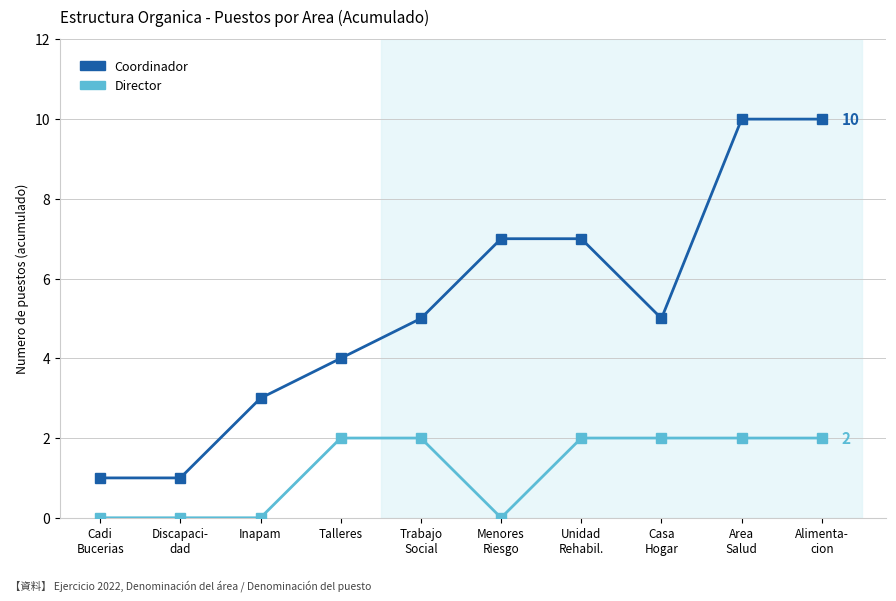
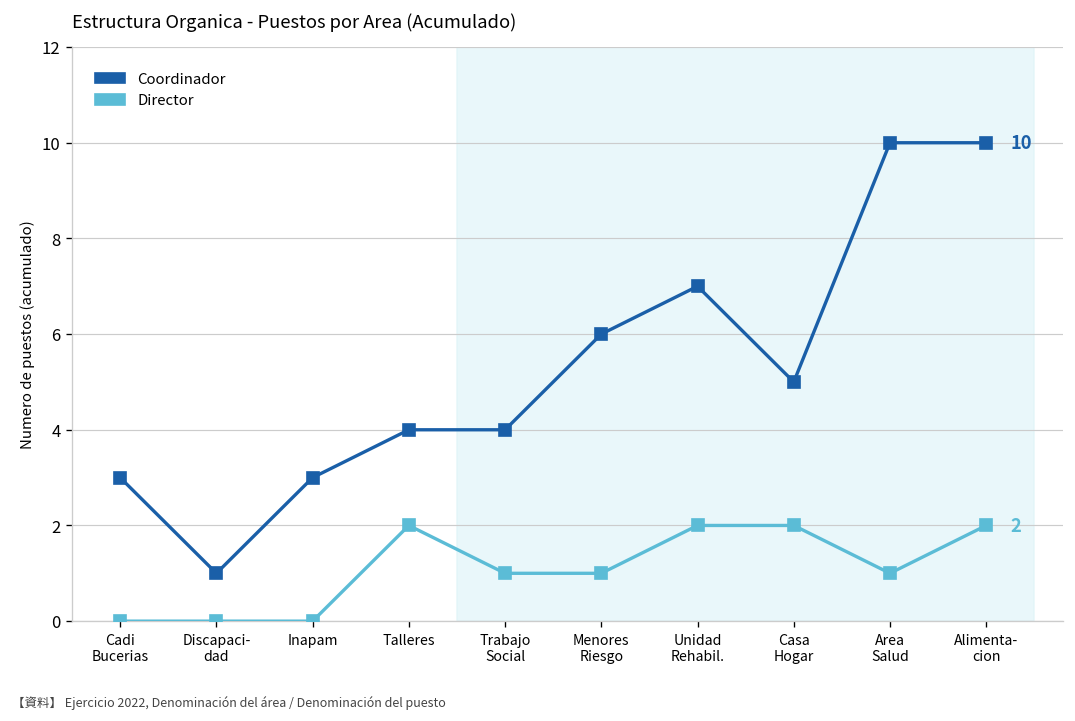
Coordinador, Cadi Bucerias: 1 -> 3
Coordinador, Trabajo Social: 5 -> 4
Director, Trabajo Social: 2 -> 1
Coordinador, Menores Riesgo: 7 -> 6
Director, Menores Riesgo: 0 -> 1
Director, Area Salud: 2 -> 1
